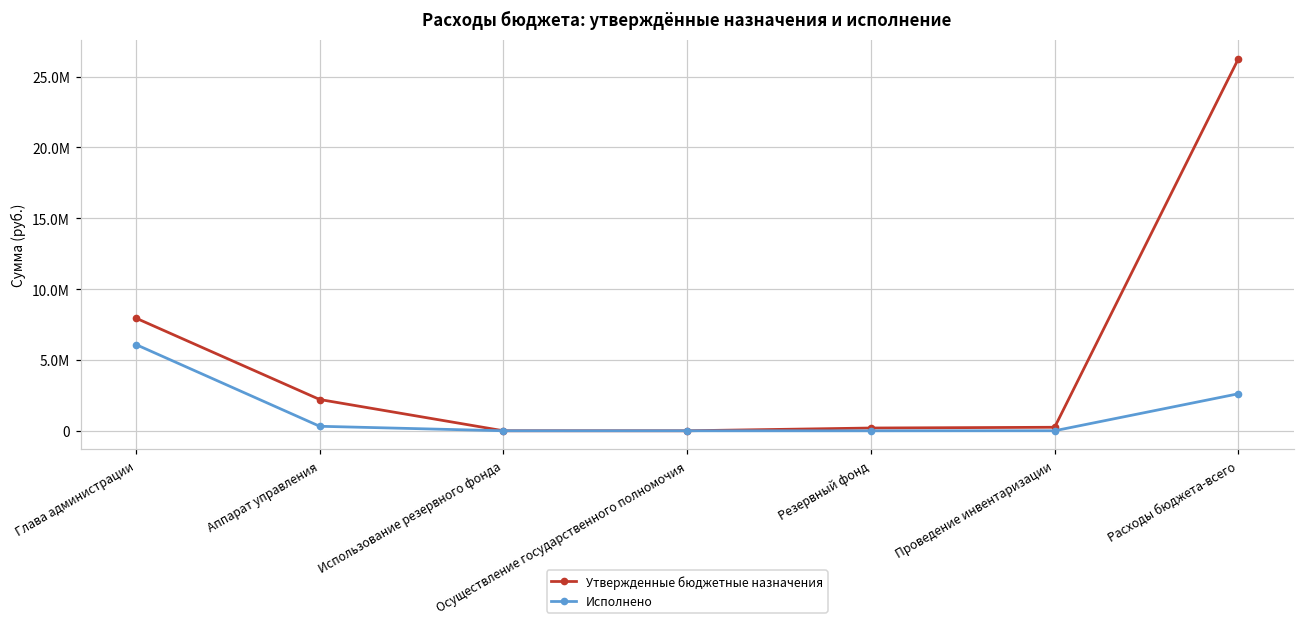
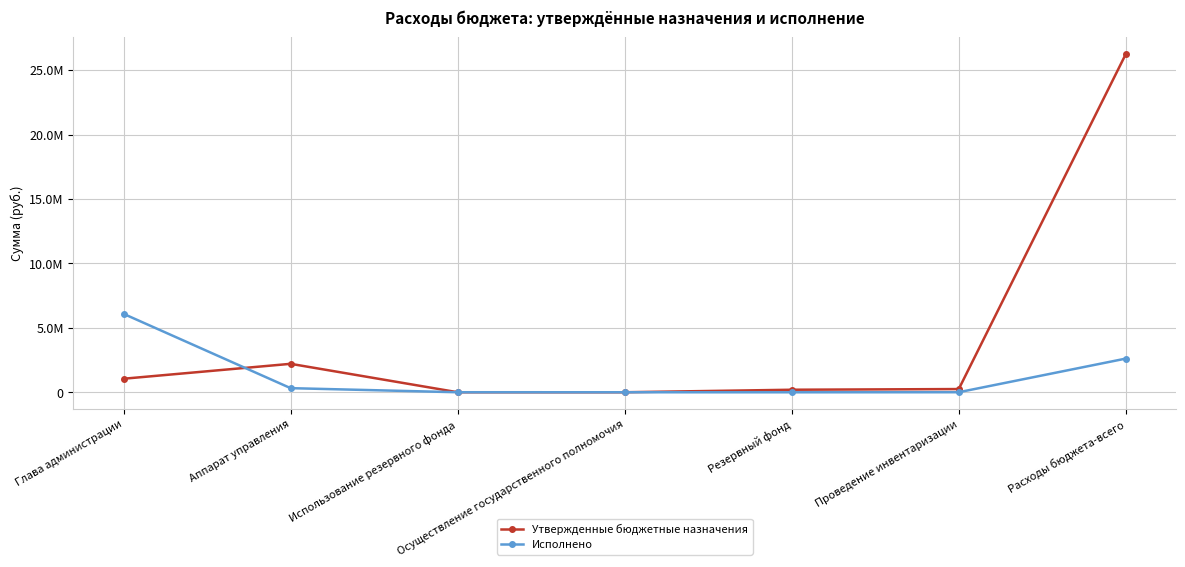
Утвержденные бюджетные назначения, Глава администрации: 8000000 -> 1100000
